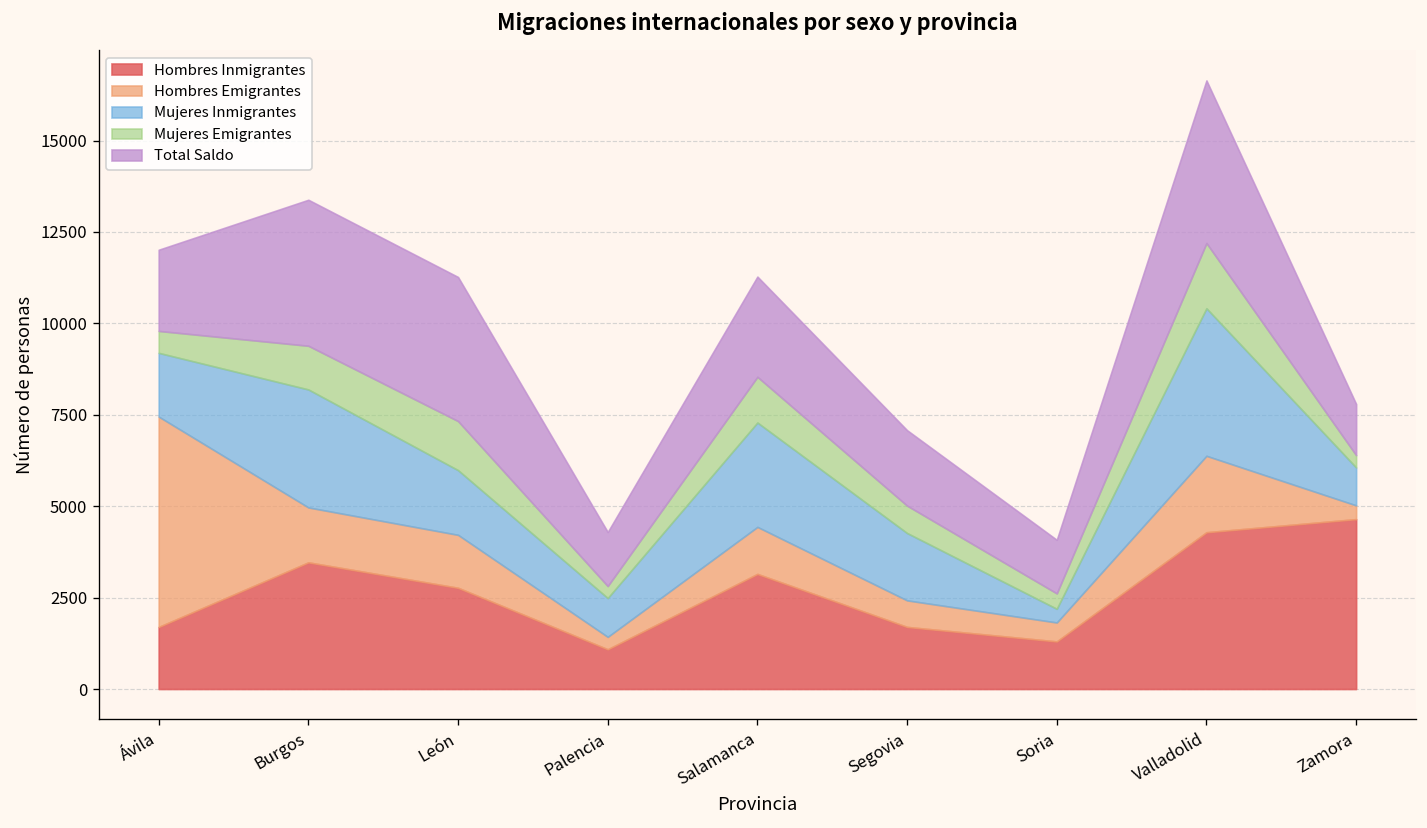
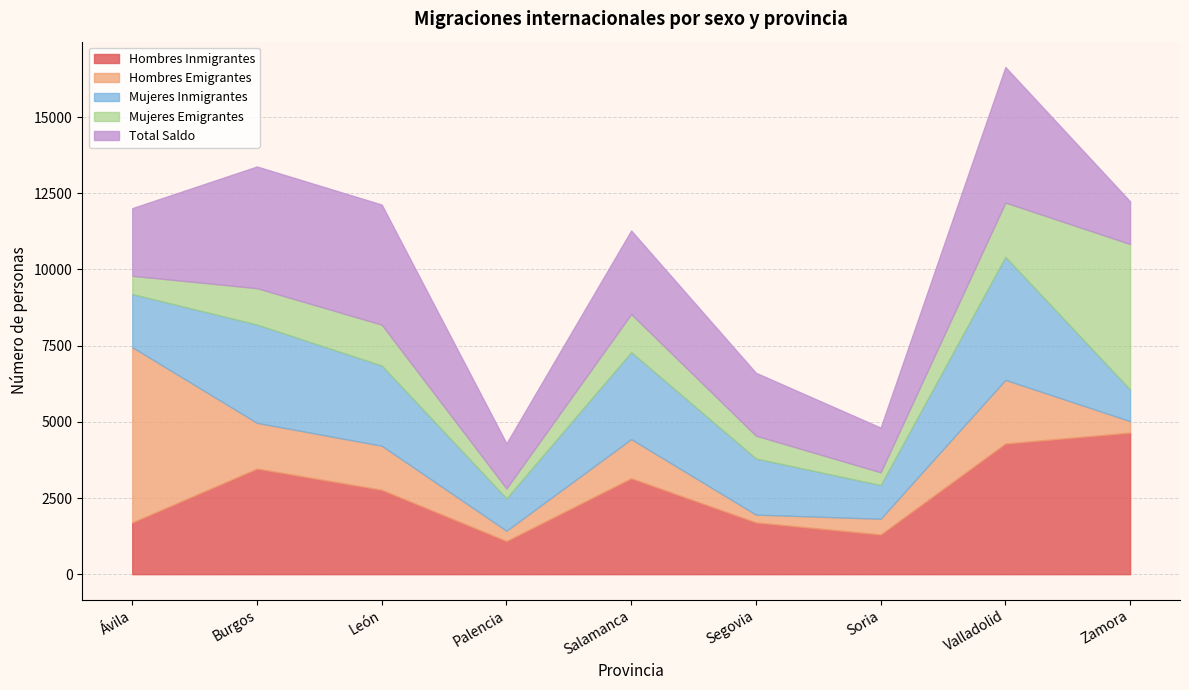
Mujeres Inmigrantes, León: 1800 -> 2600
Hombres Emigrantes, Segovia: 700 -> 300
Mujeres Inmigrantes, Soria: 400 -> 1100
Mujeres Emigrantes, Zamora: 300 -> 4800
